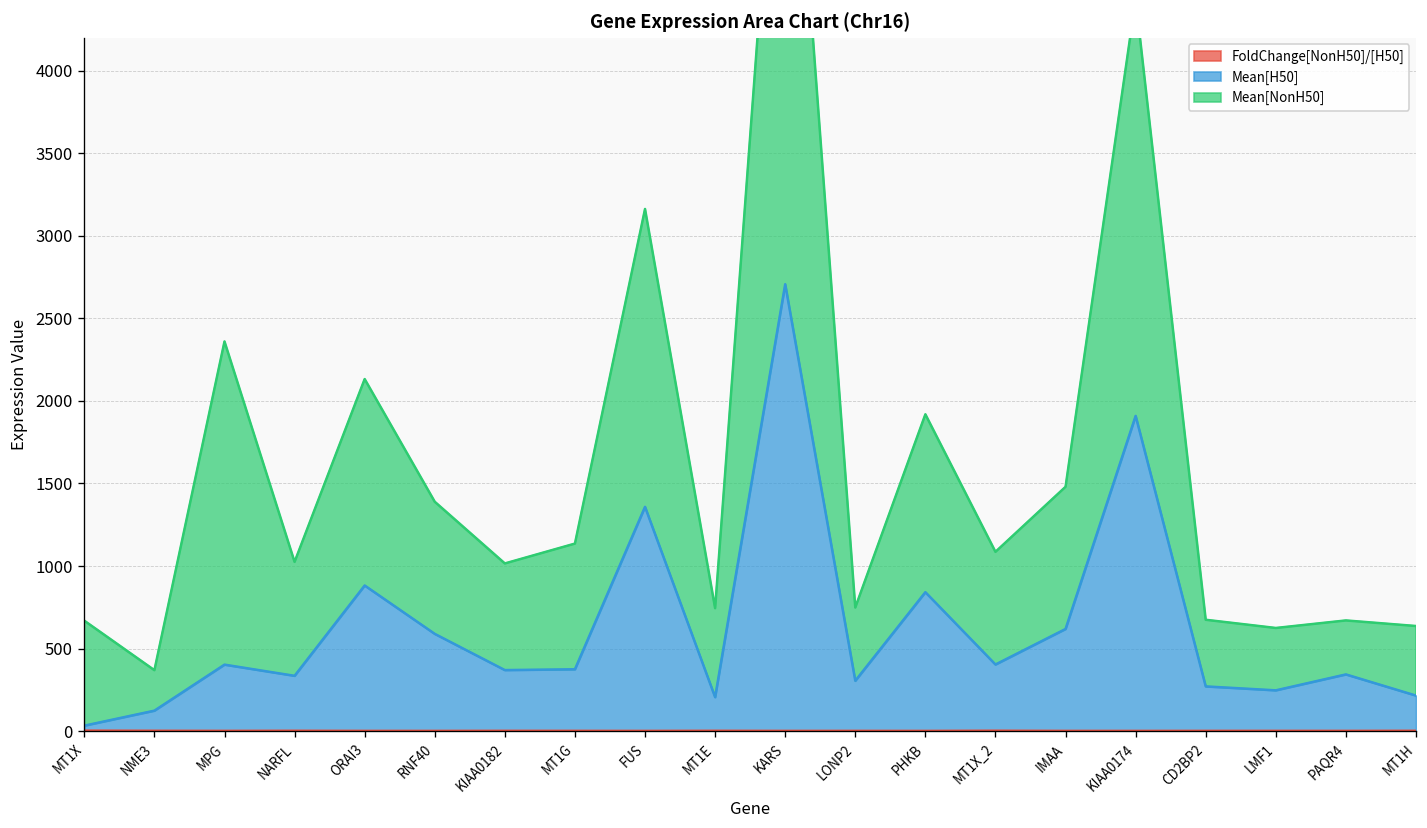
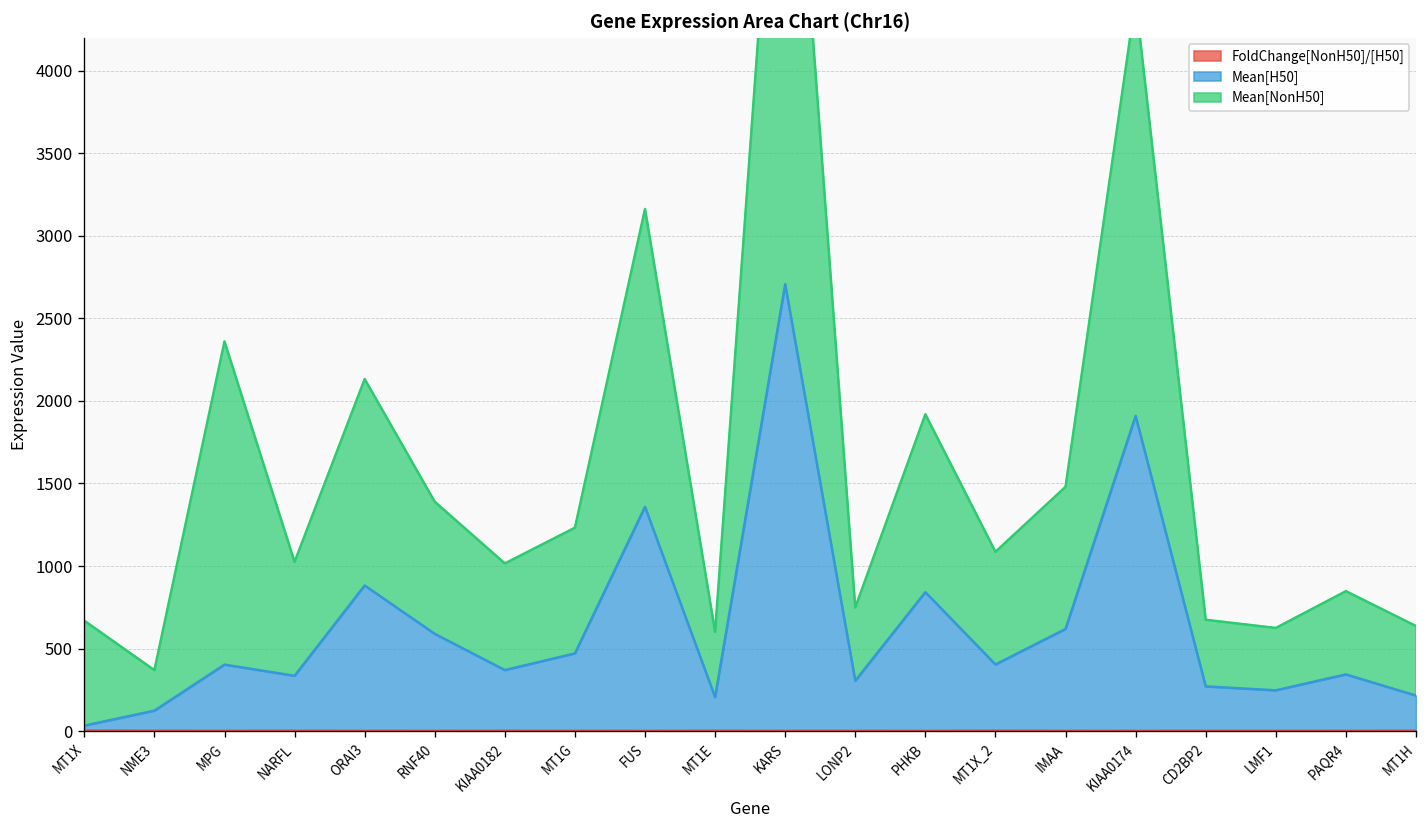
Mean[H50], MT1G: 370 -> 470
Mean[NonH50], MT1E: 540 -> 400
Mean[NonH50], PAQR4: 330 -> 500
